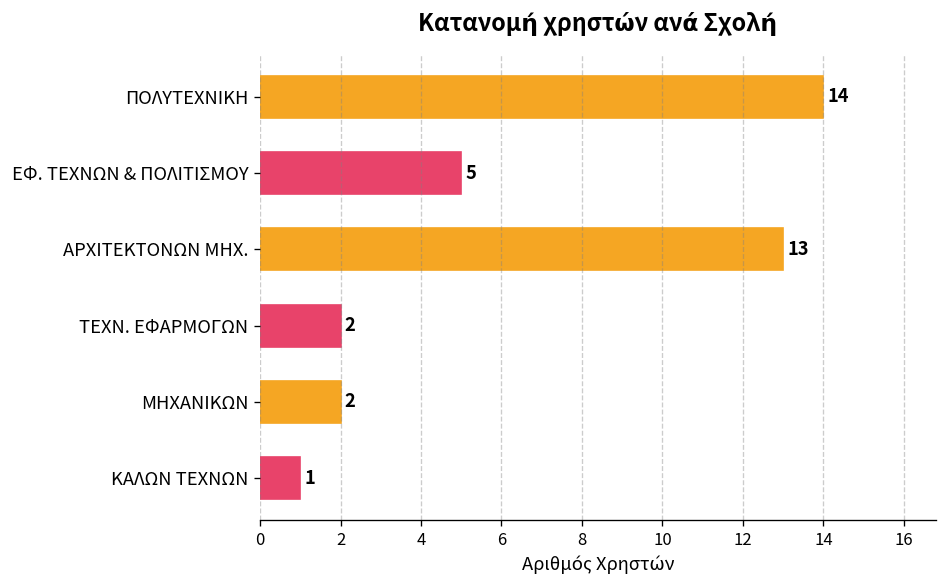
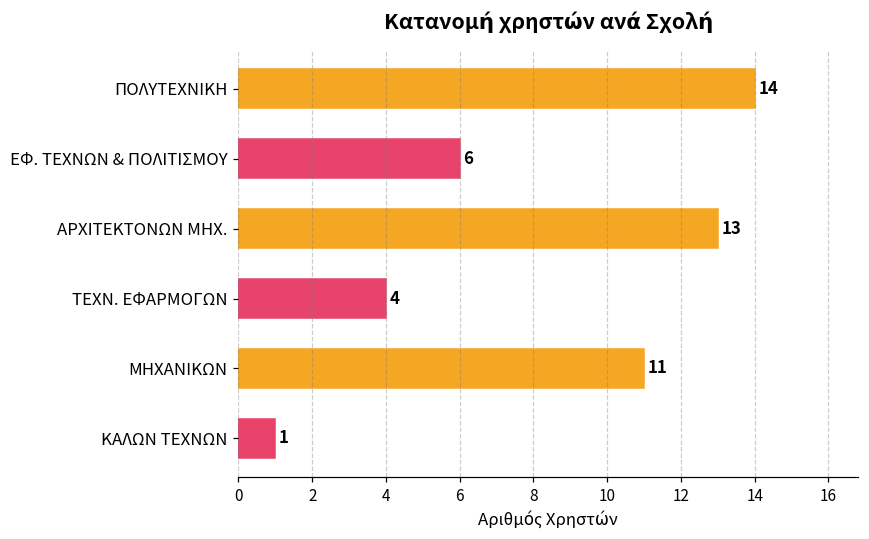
ΕΦ. ΤΕΧΝΩΝ & ΠΟΛΙΤΙΣΜΟΥ: 5 -> 6
ΤΕΧΝ. ΕΦΑΡΜΟΓΩΝ: 2 -> 4
ΜΗΧΑΝΙΚΩΝ: 2 -> 11
